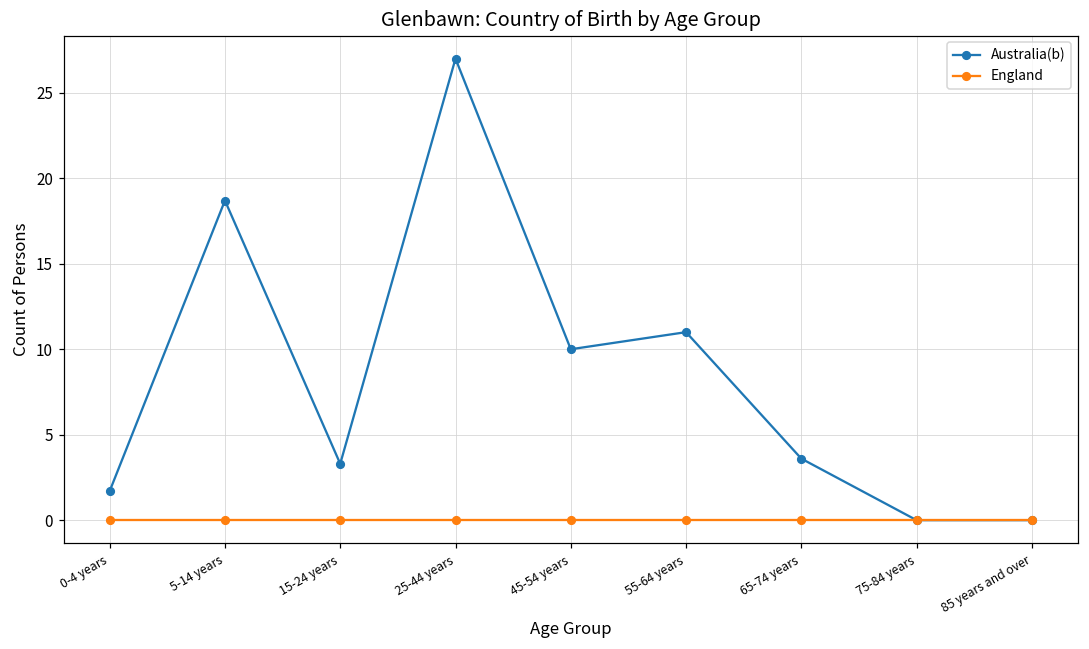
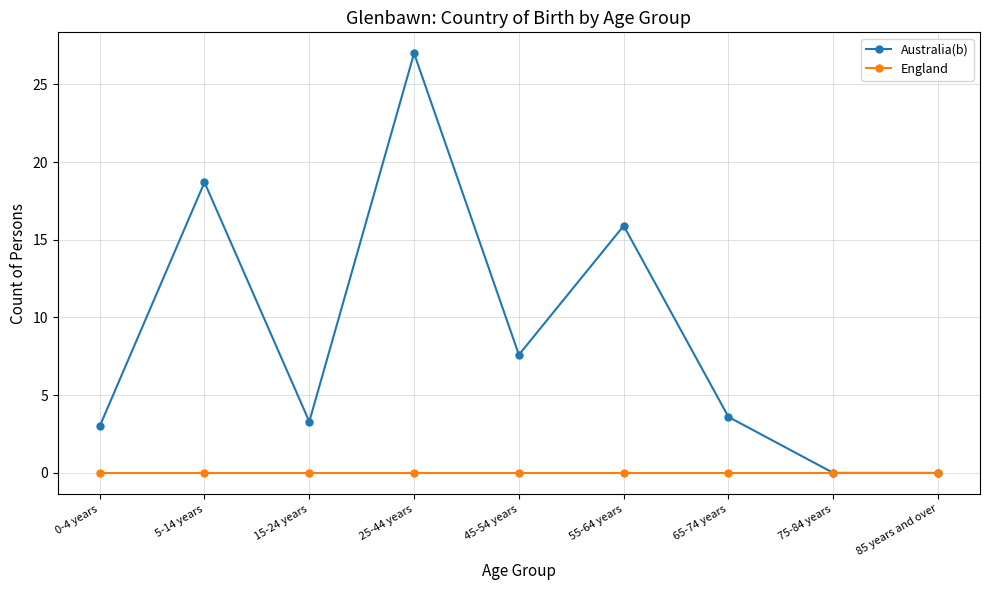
Australia(b), 0-4 years: 1.7 -> 3.0
Australia(b), 45-54 years: 10.0 -> 7.6
Australia(b), 55-64 years: 11.0 -> 15.9
